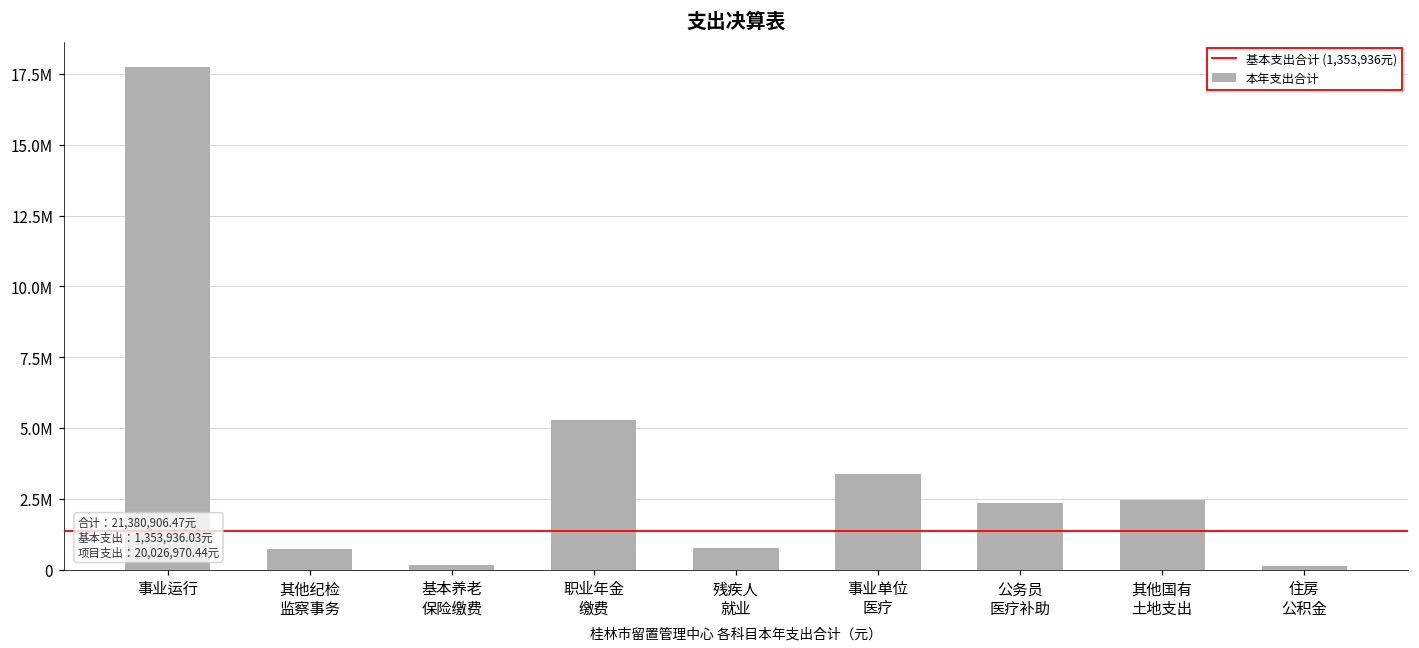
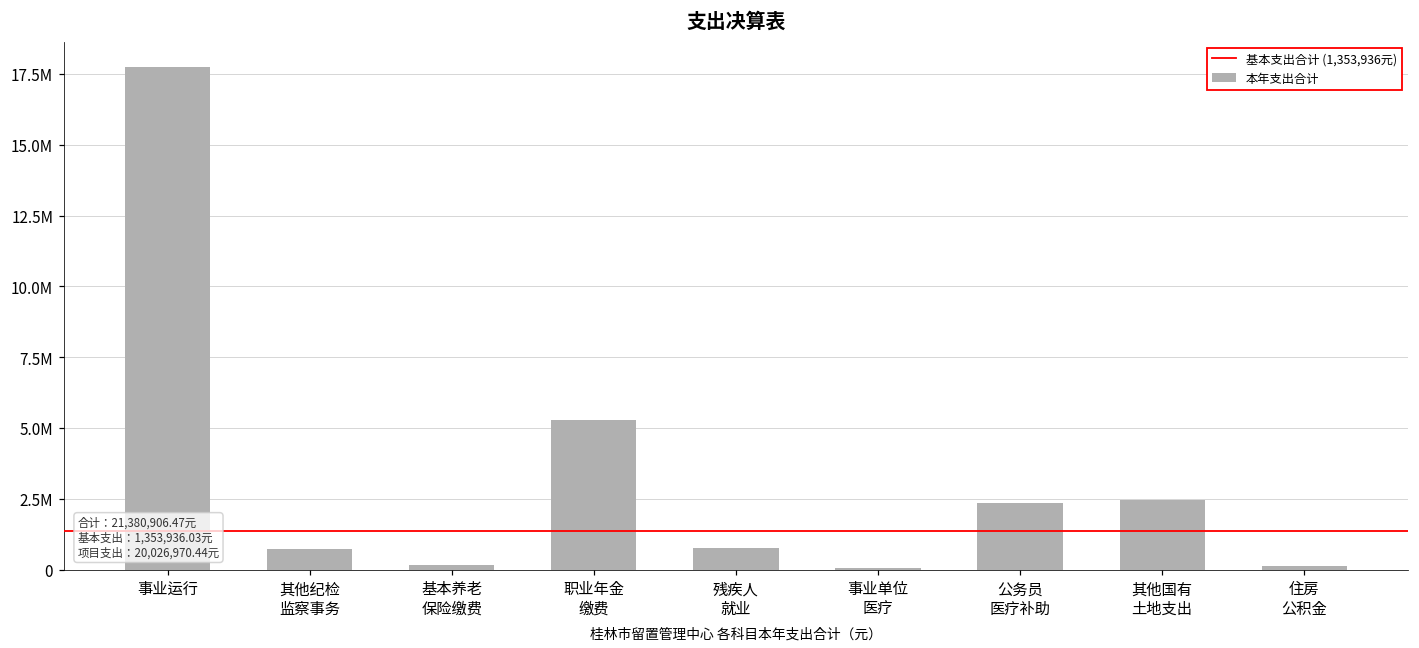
事业单位 医疗: 3400000 -> 100000
